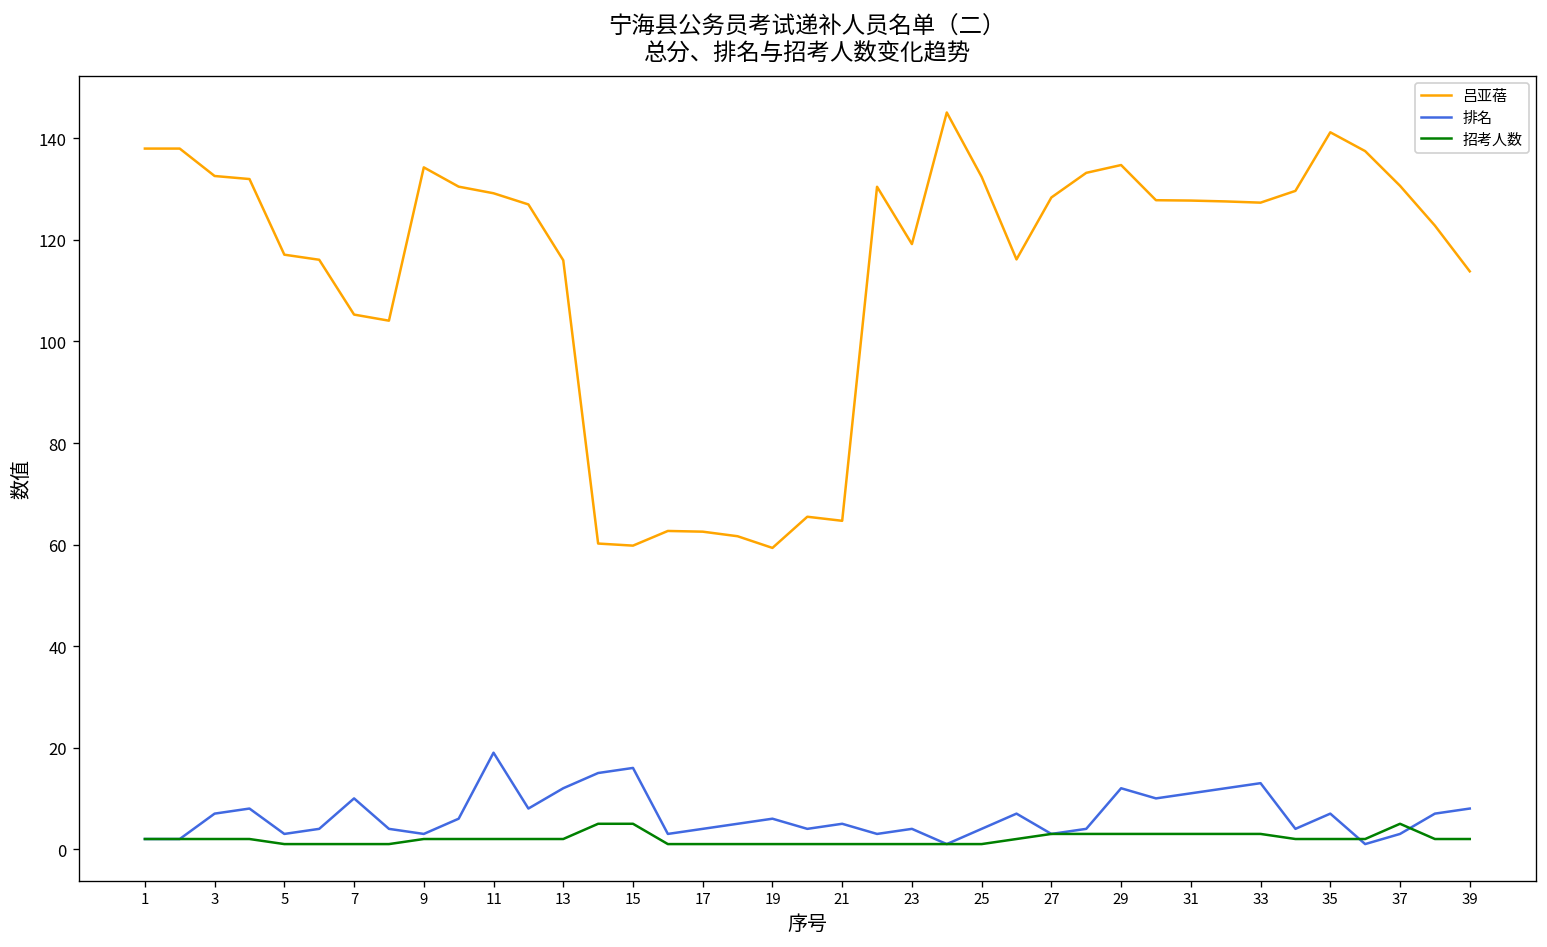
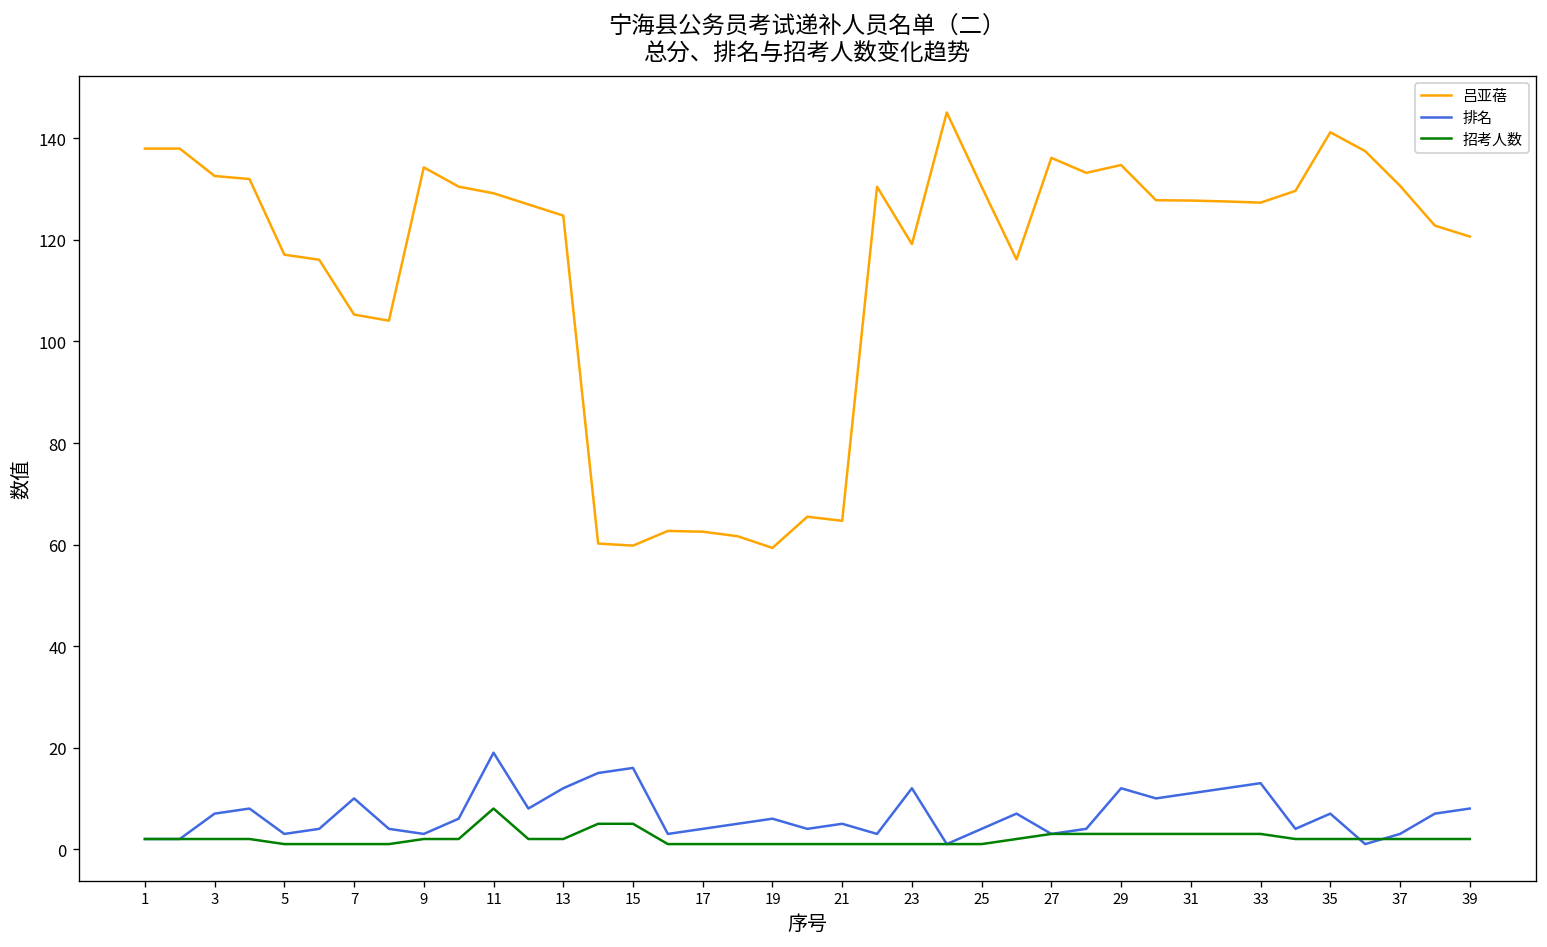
招考人数, 11: 2 -> 8
吕亚蓓, 13: 116 -> 125
排名, 23: 4 -> 12
吕亚蓓, 25: 132 -> 130
吕亚蓓, 27: 128 -> 136
招考人数, 37: 5 -> 2
吕亚蓓, 39: 114 -> 121
